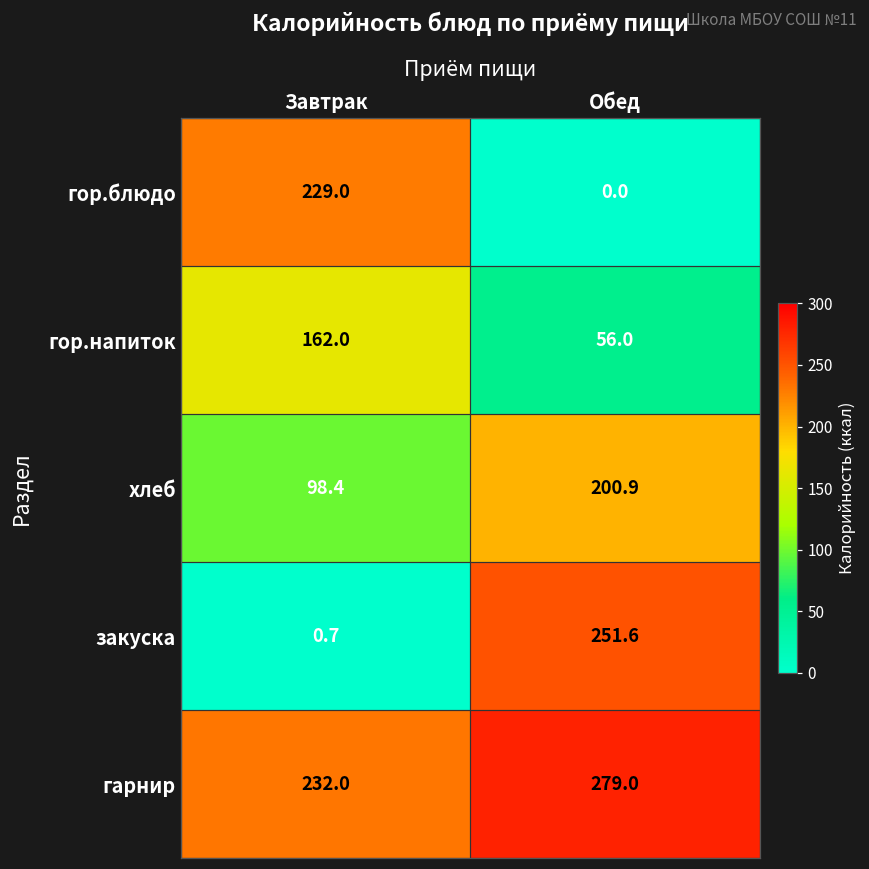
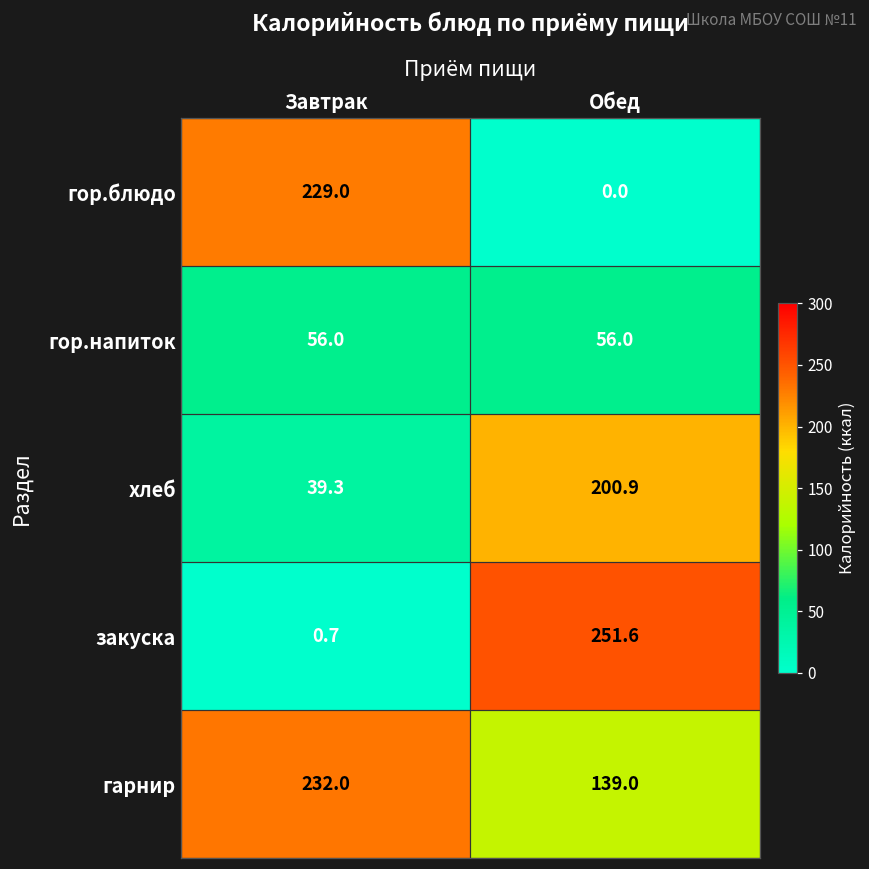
гор.напиток, Завтрак: 162.0 -> 56.0
хлеб, Завтрак: 98.4 -> 39.3
гарнир, Обед: 279.0 -> 139.0
